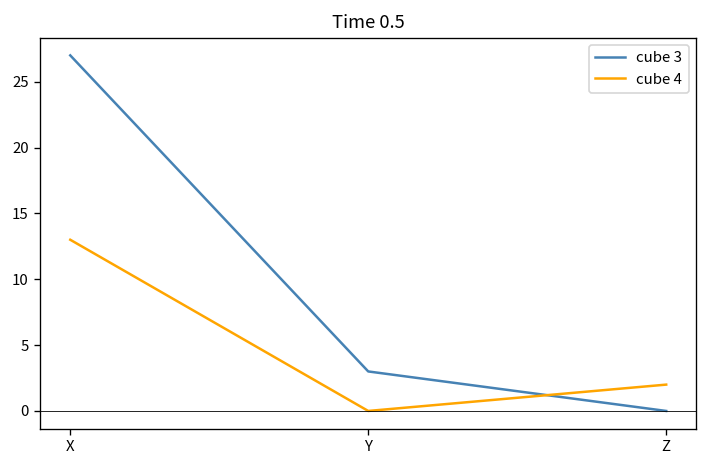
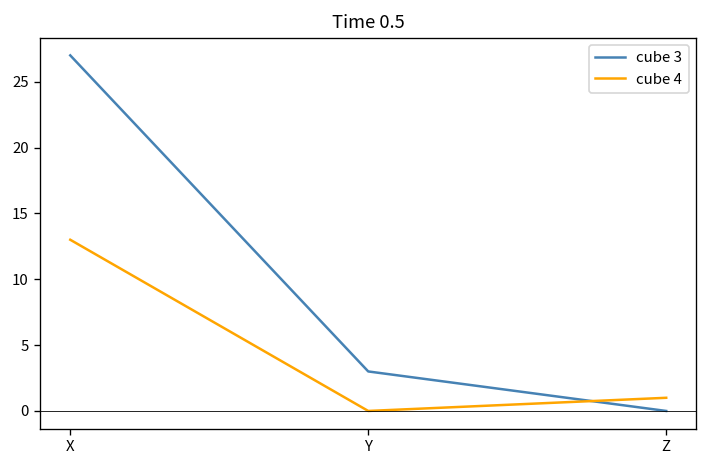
cube 4, Z: 2 -> 1
